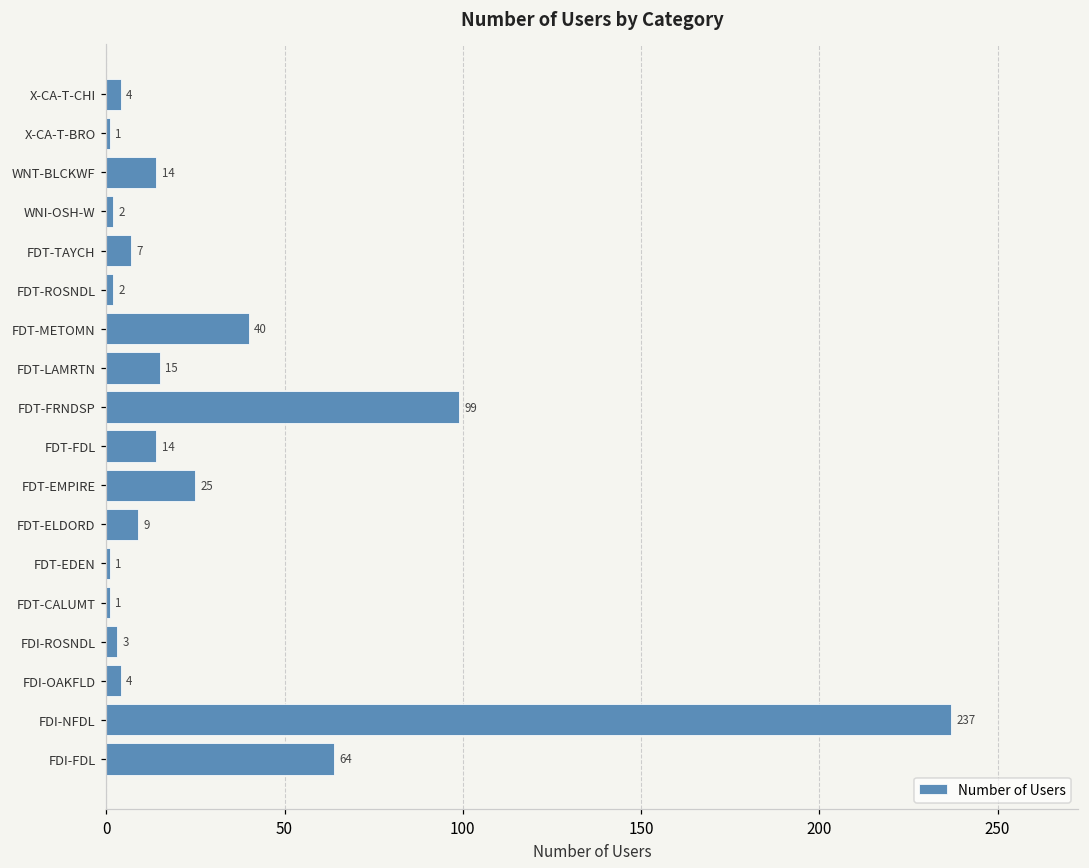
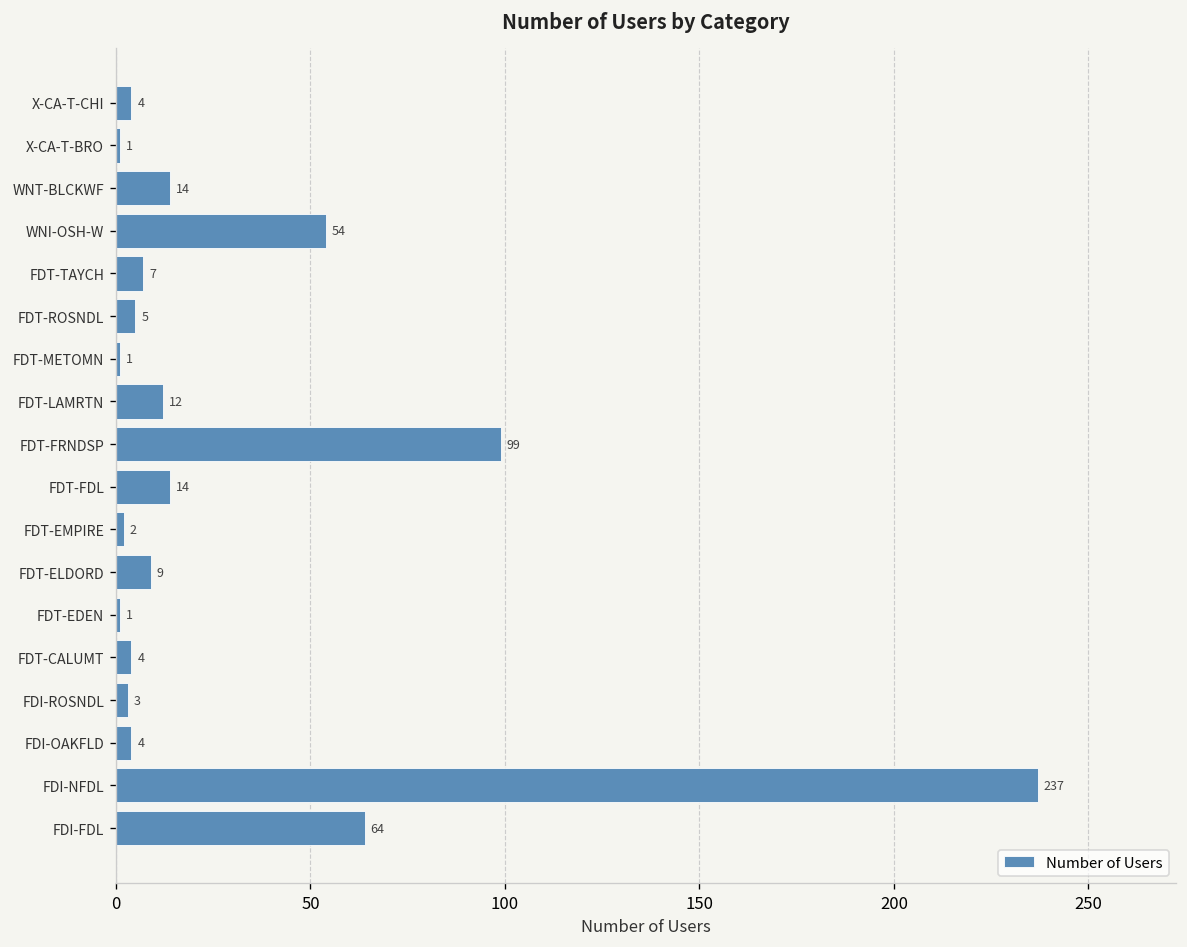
WNI-OSH-W: 2 -> 54
FDT-ROSNDL: 2 -> 5
FDT-METOMN: 40 -> 1
FDT-LAMRTN: 15 -> 12
FDT-EMPIRE: 25 -> 2
FDT-CALUMT: 1 -> 4
